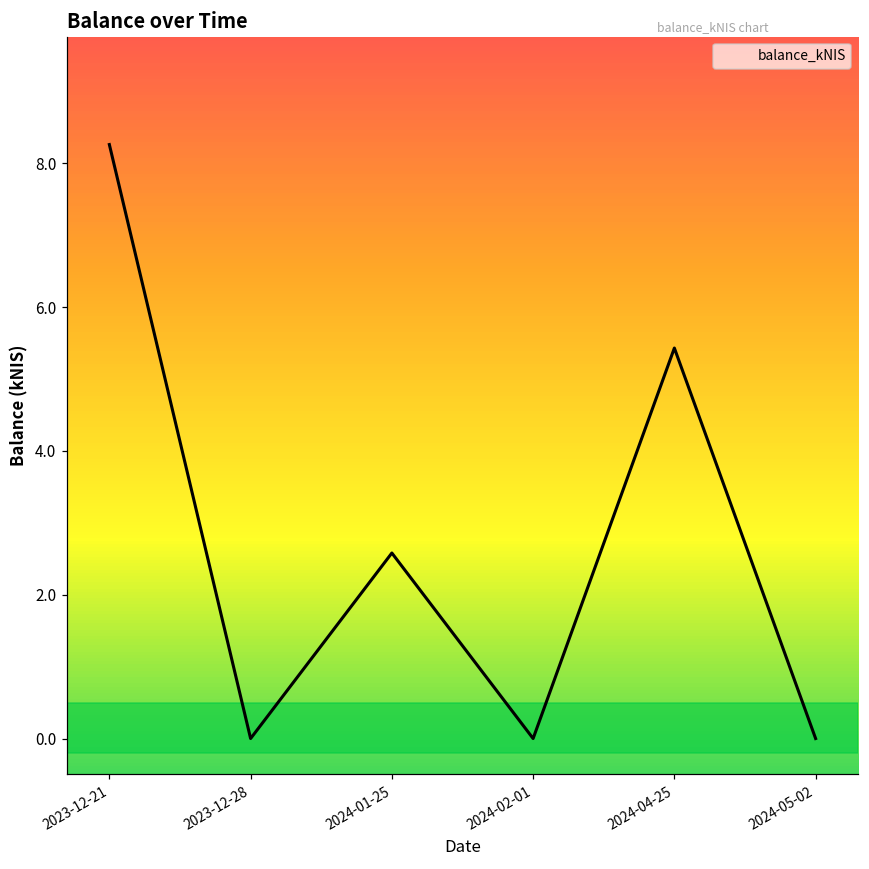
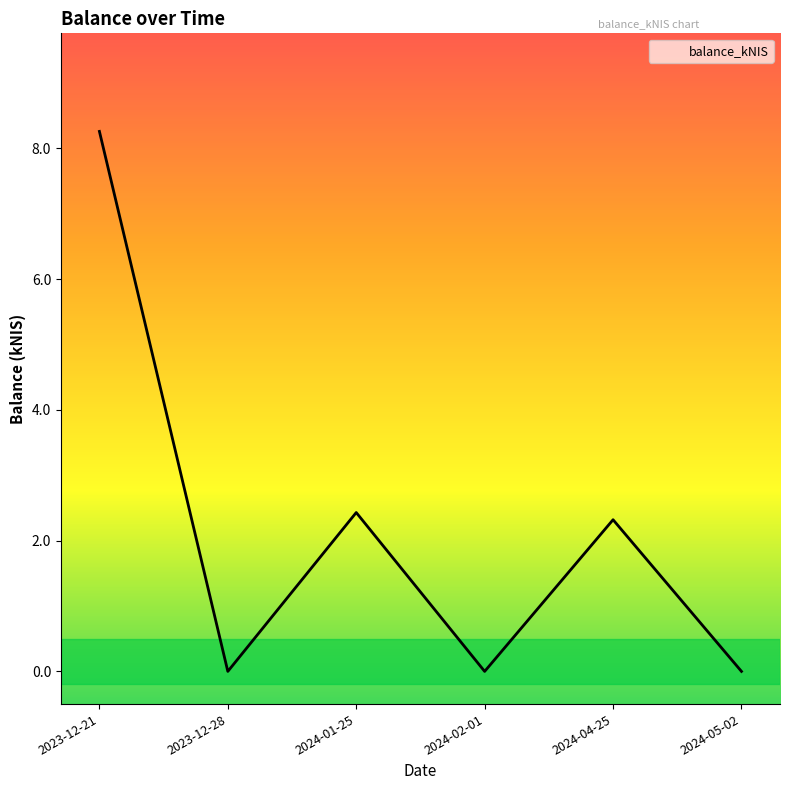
2024-01-25: 2.6 -> 2.4
2024-04-25: 5.4 -> 2.3
